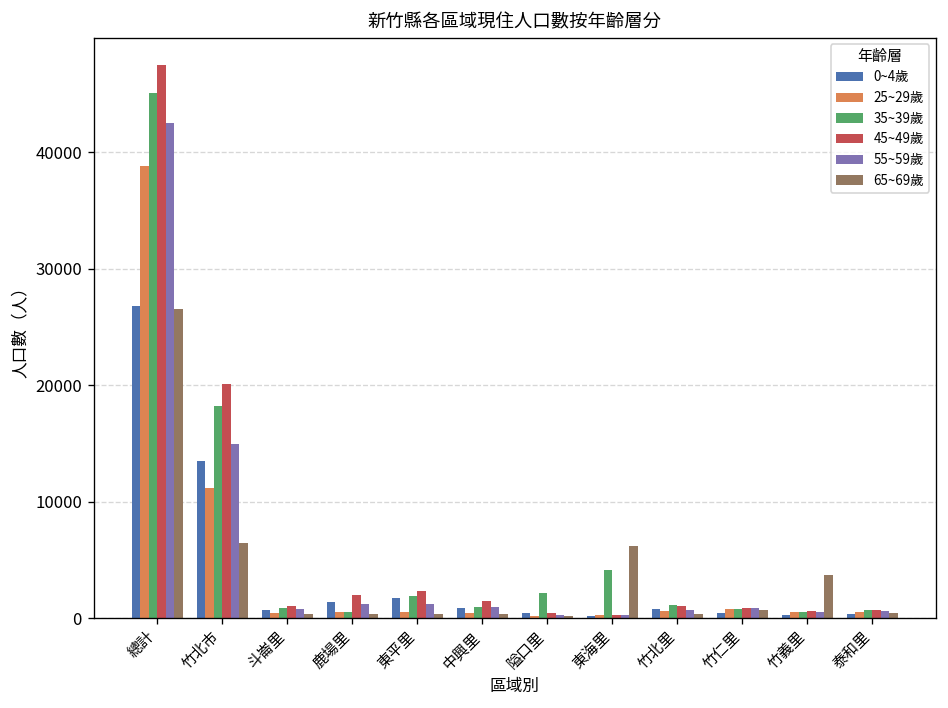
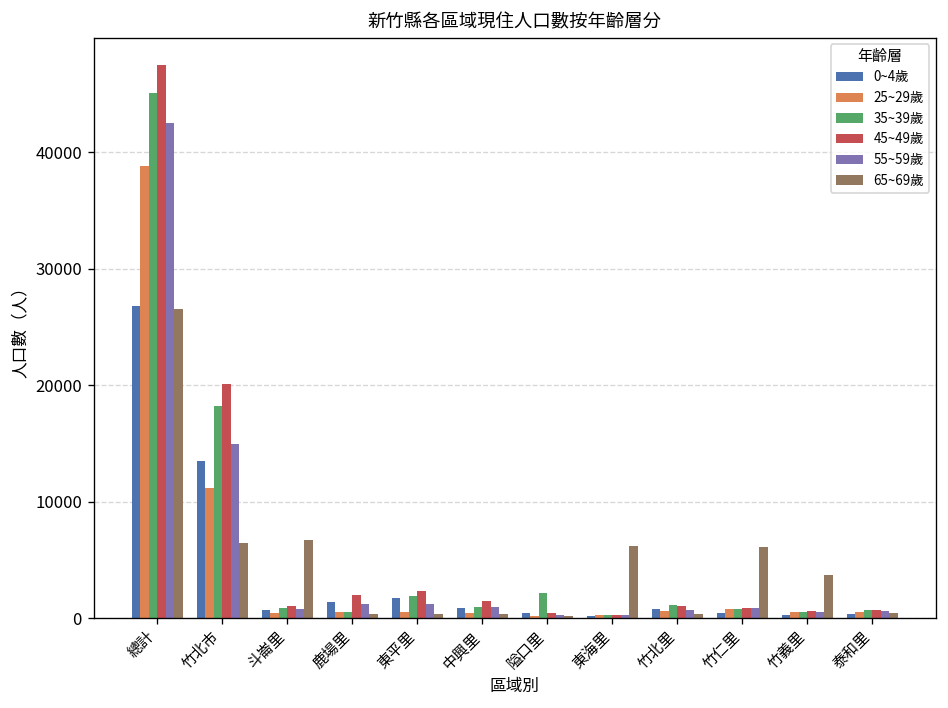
65~69歲, 斗崙里: 0 -> 7000
35~39歲, 東海里: 4000 -> 0
65~69歲, 竹仁里: 1000 -> 6000
